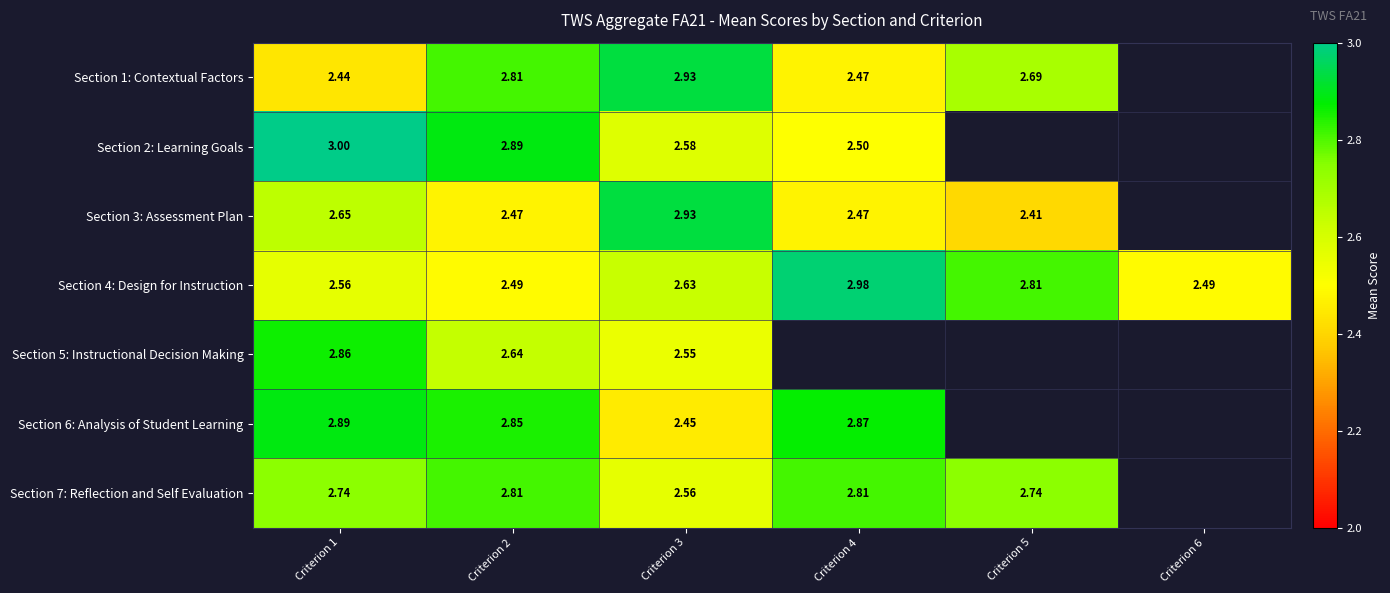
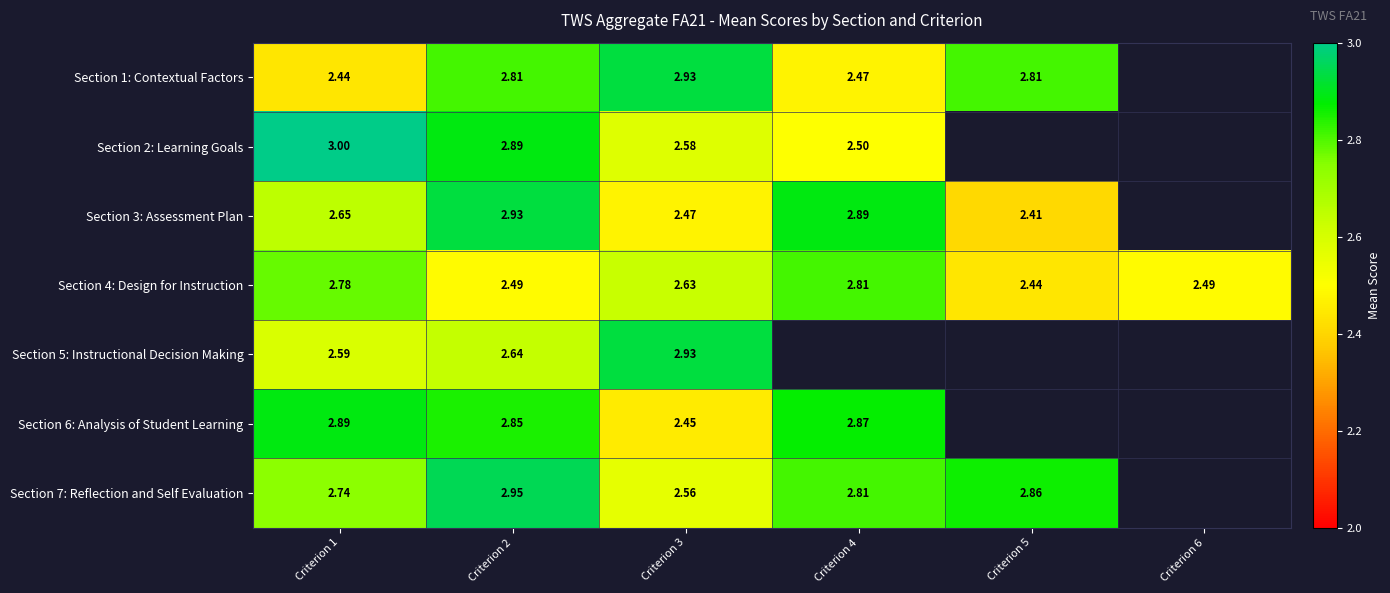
Section 1: Contextual Factors, Criterion 5: 2.69 -> 2.81
Section 3: Assessment Plan, Criterion 2: 2.47 -> 2.93
Section 3: Assessment Plan, Criterion 3: 2.93 -> 2.47
Section 3: Assessment Plan, Criterion 4: 2.47 -> 2.89
Section 4: Design for Instruction, Criterion 1: 2.56 -> 2.78
Section 4: Design for Instruction, Criterion 4: 2.98 -> 2.81
Section 4: Design for Instruction, Criterion 5: 2.81 -> 2.44
Section 5: Instructional Decision Making, Criterion 1: 2.86 -> 2.59
Section 5: Instructional Decision Making, Criterion 3: 2.55 -> 2.93
Section 7: Reflection and Self Evaluation, Criterion 2: 2.81 -> 2.95
Section 7: Reflection and Self Evaluation, Criterion 5: 2.74 -> 2.86
